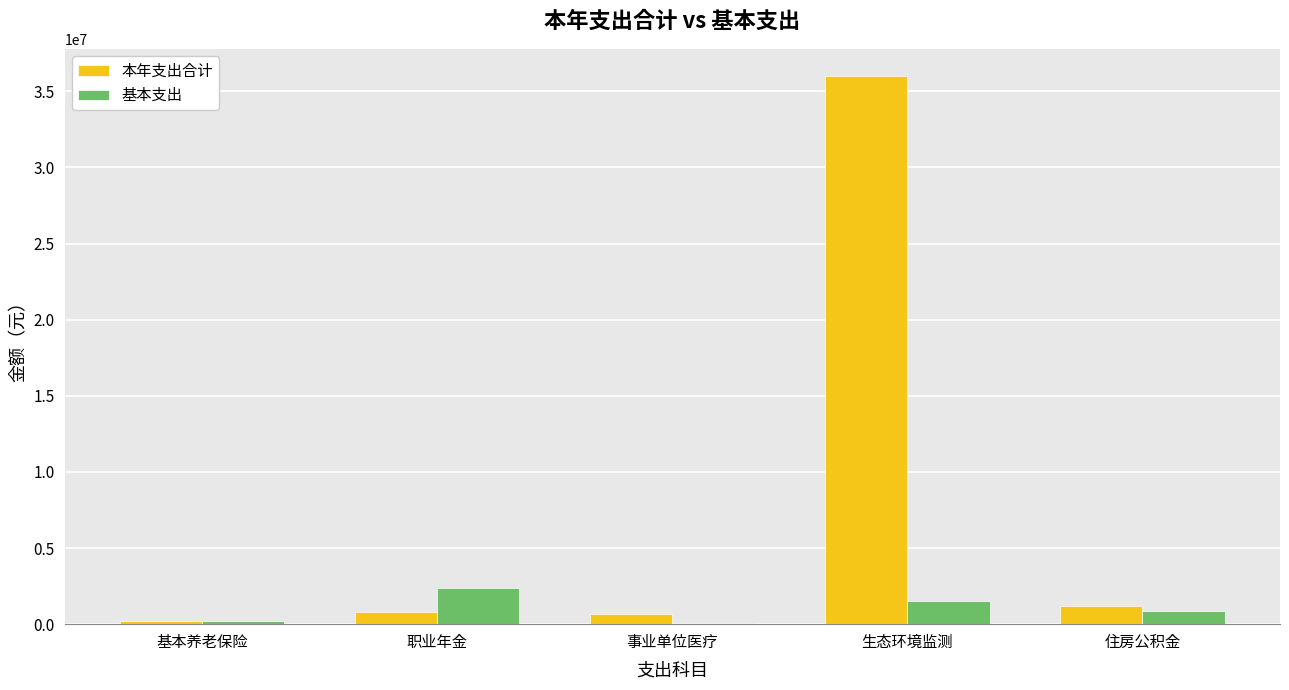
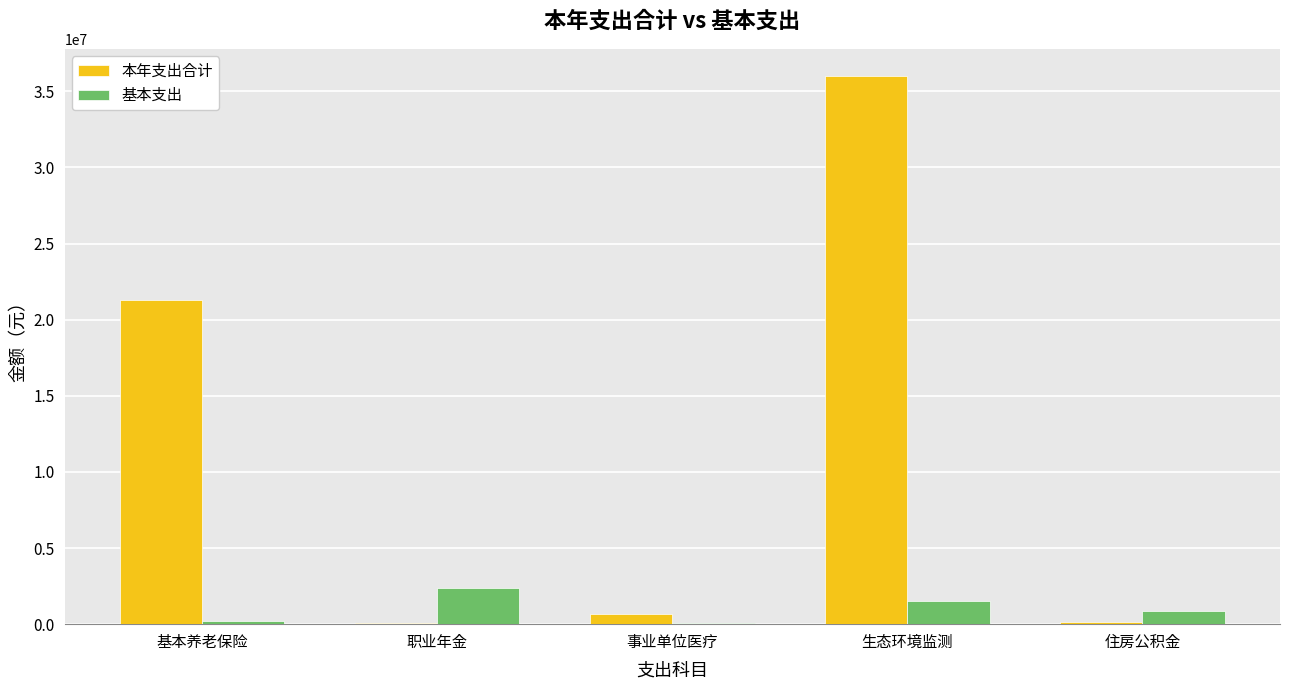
本年支出合计, 基本养老保险: 200000 -> 21300000
本年支出合计, 职业年金: 800000 -> 100000
本年支出合计, 住房公积金: 1200000 -> 100000
